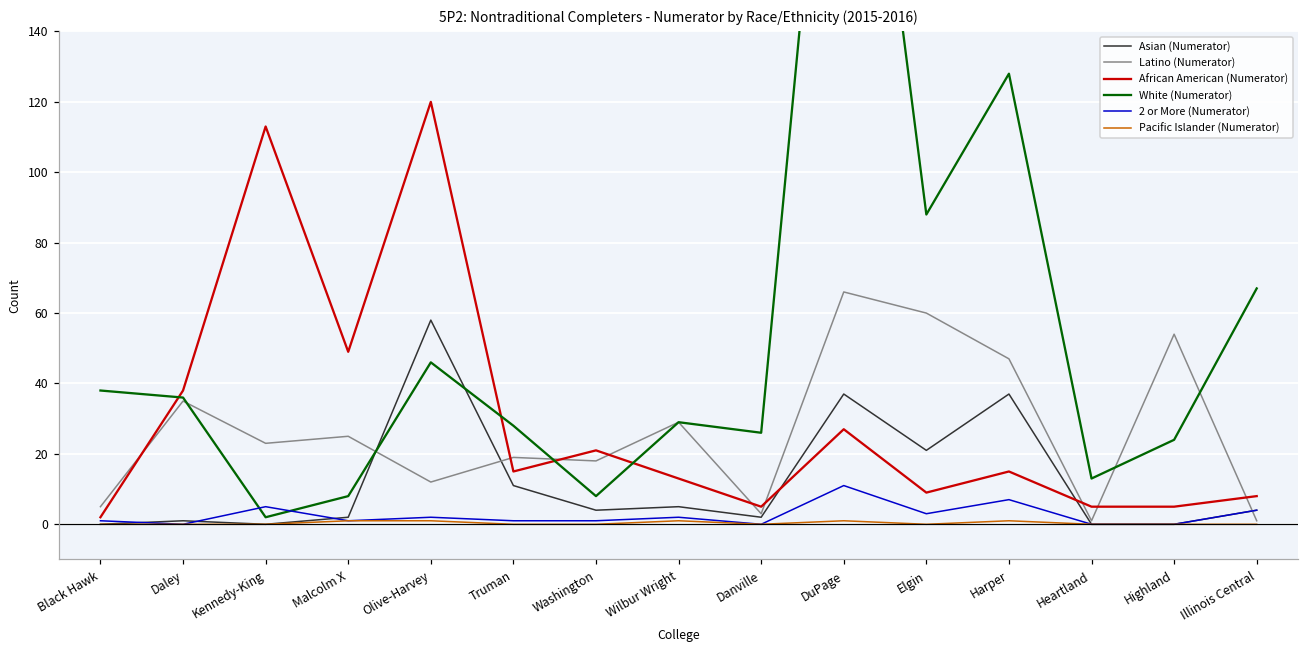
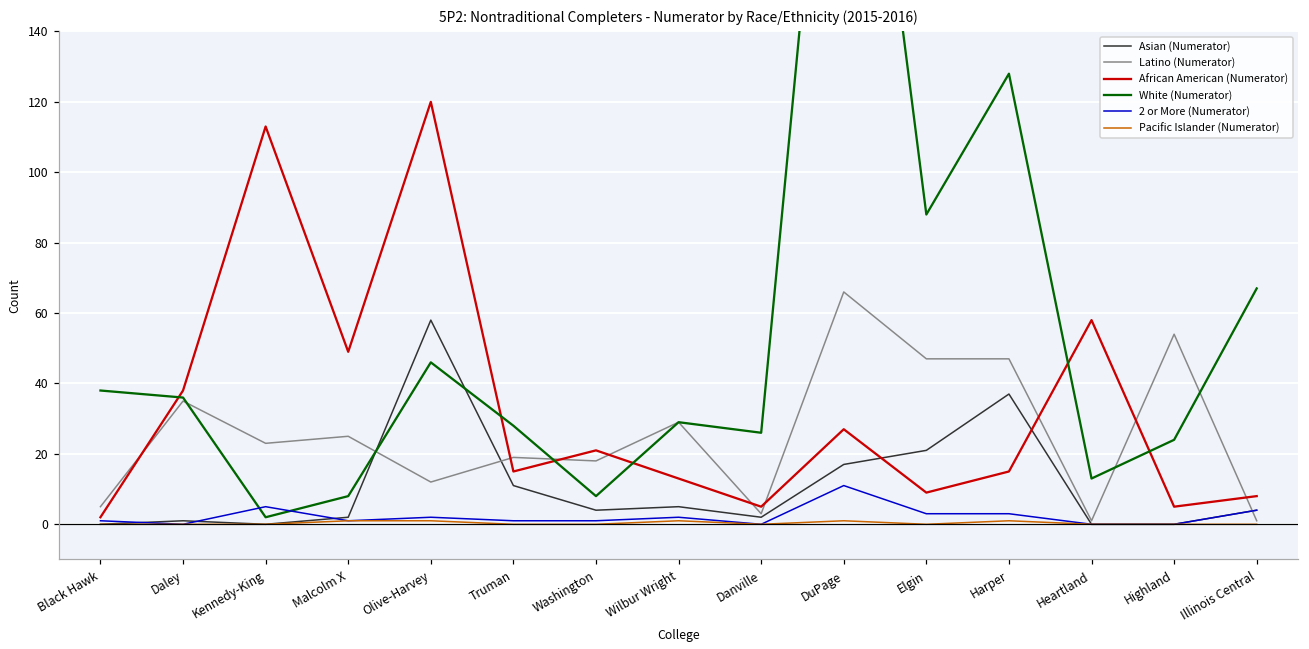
Asian (Numerator), DuPage: 37 -> 17
Latino (Numerator), Elgin: 60 -> 47
2 or More (Numerator), Harper: 7 -> 3
African American (Numerator), Heartland: 5 -> 58
